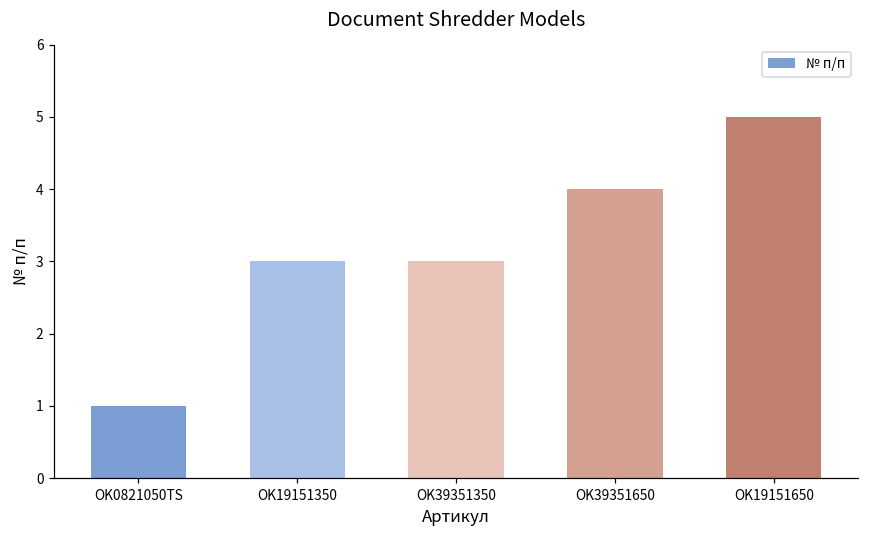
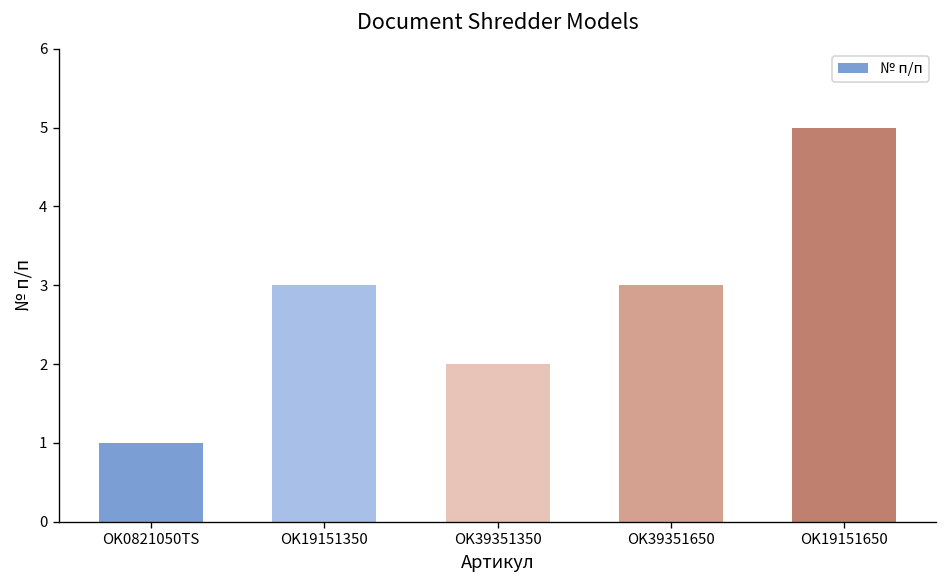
OK39351350: 3 -> 2
OK39351650: 4 -> 3
